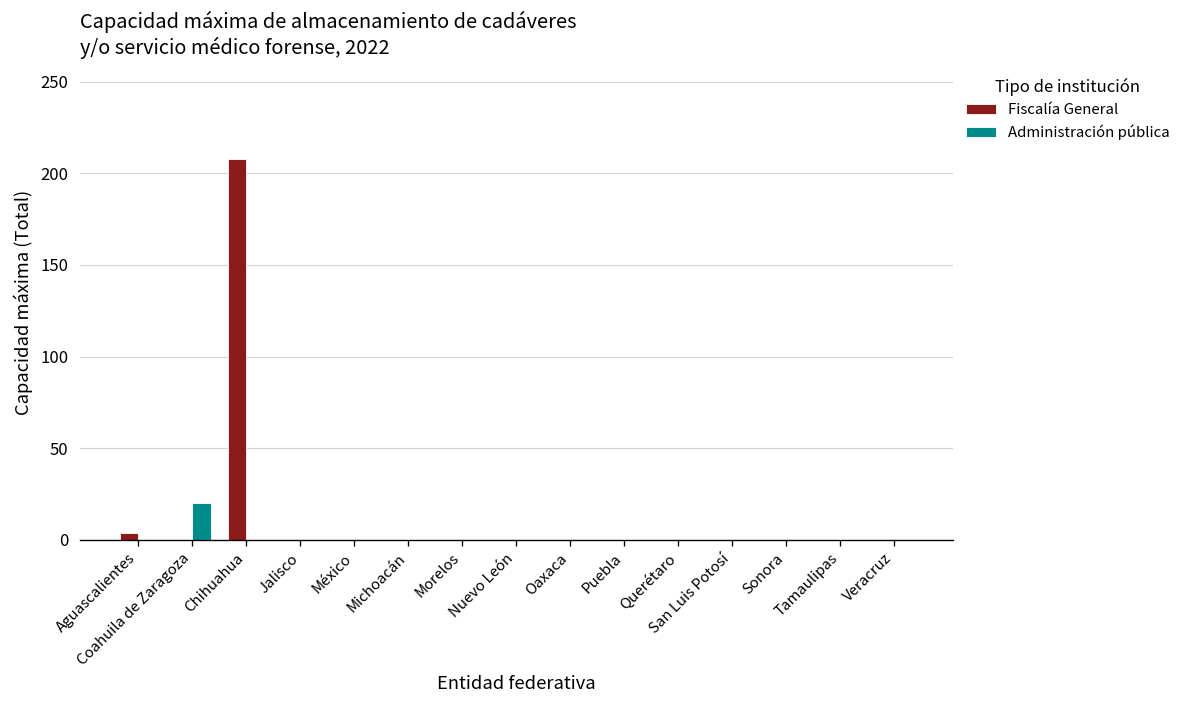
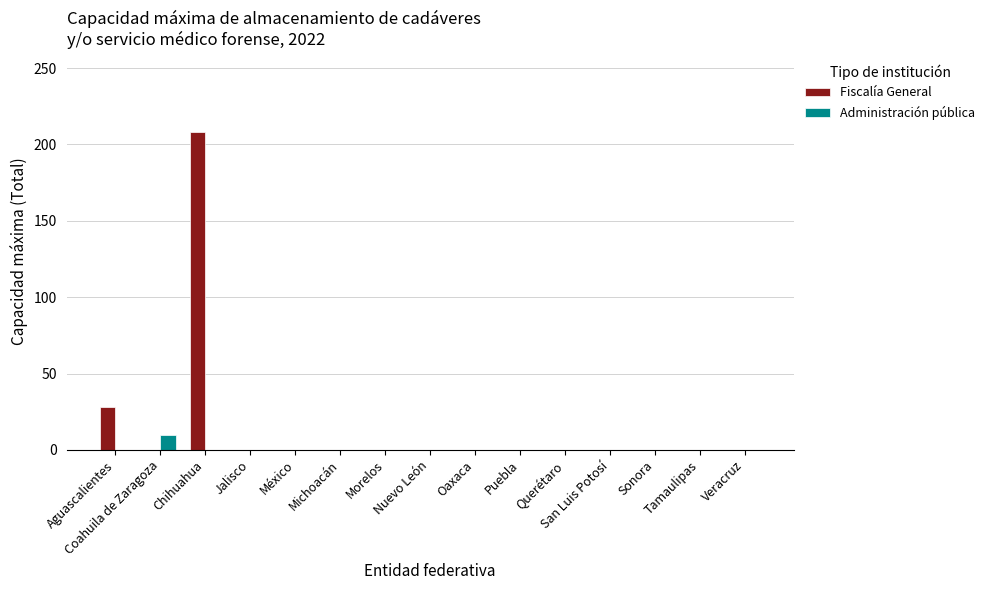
Fiscalía General, Aguascalientes: 4 -> 28
Administración pública, Coahuila de Zaragoza: 20 -> 10
